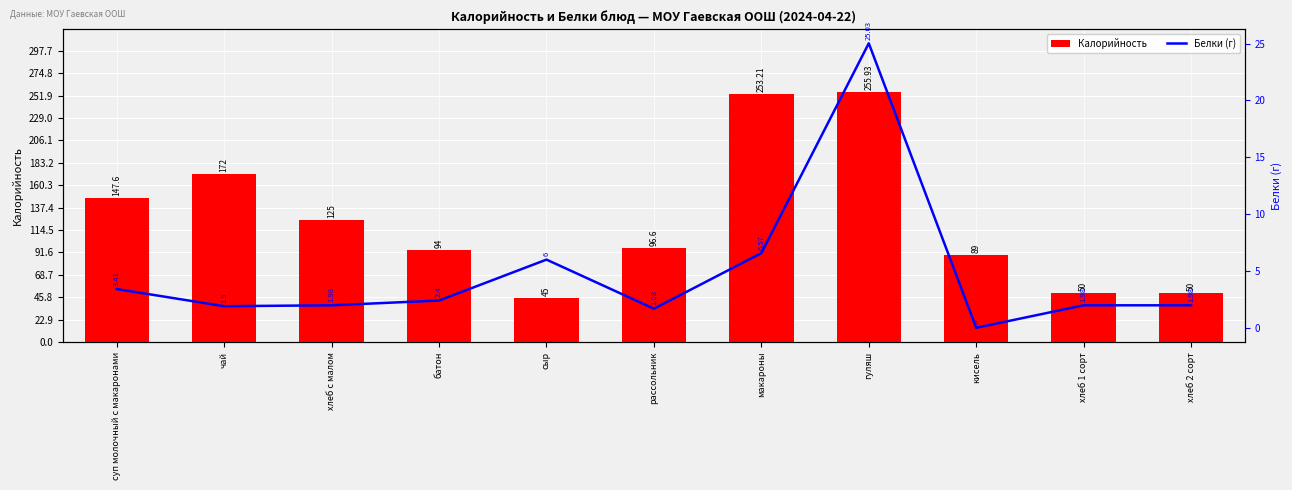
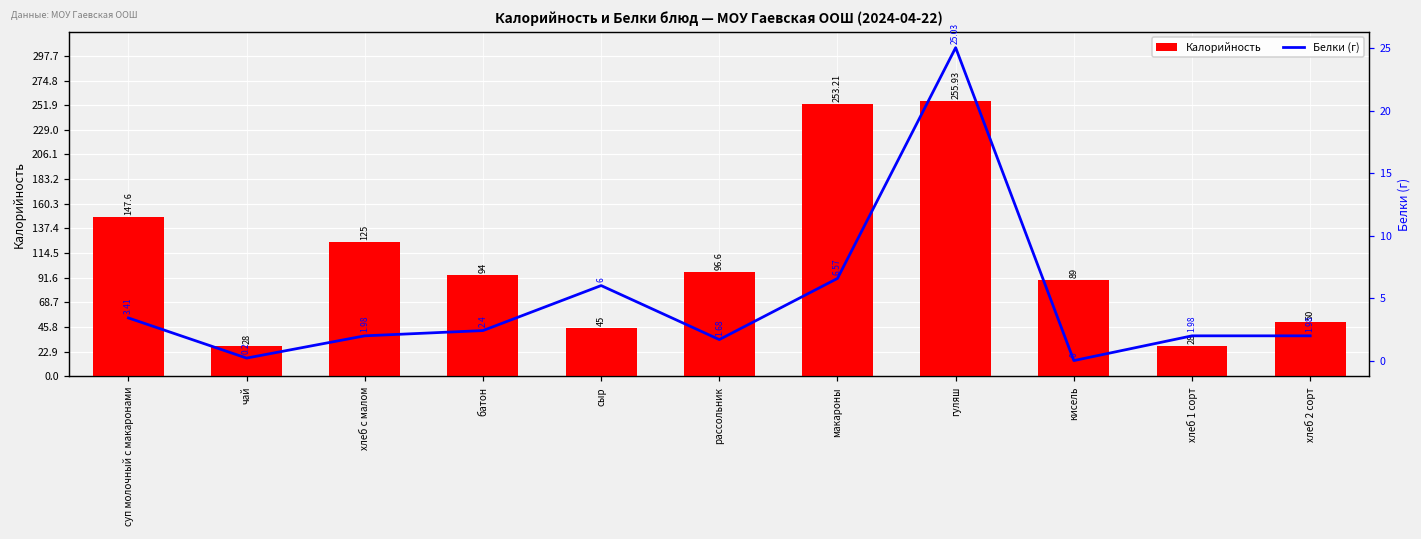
Калорийность, чай: 172 -> 28
Калорийность, хлеб 1 сорт: 50 -> 28
Белки (г), чай: 1.9 -> 0.2
